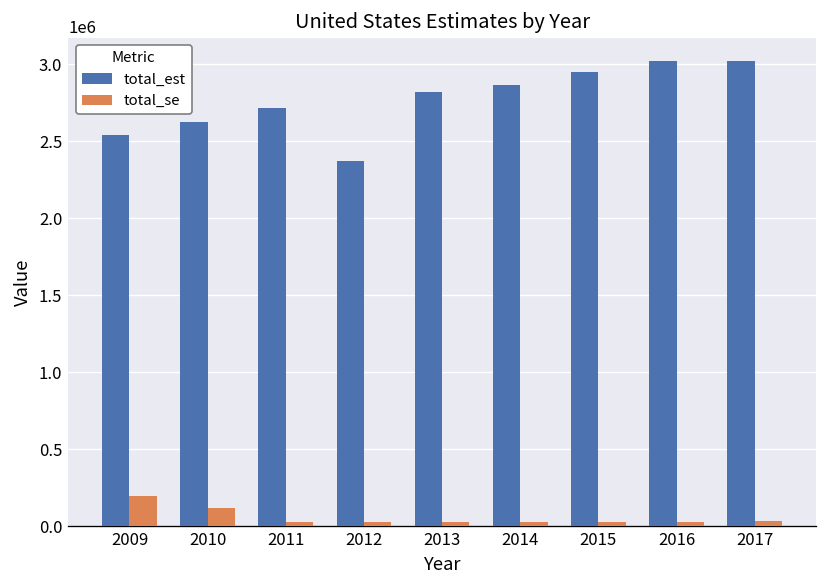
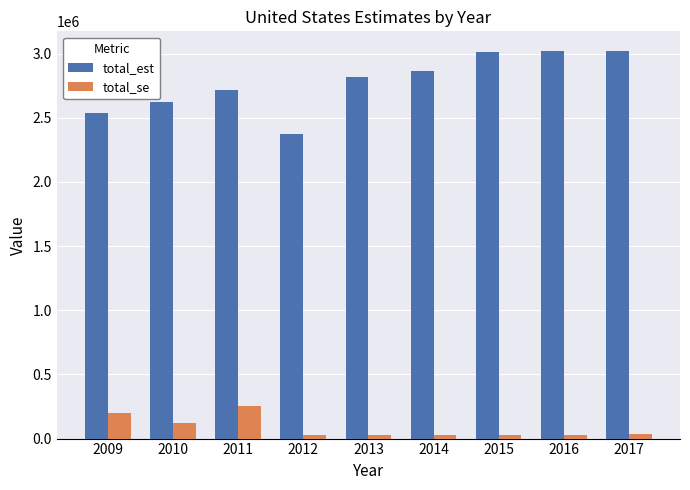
total_se, 2011: 30000 -> 260000
total_est, 2015: 2950000 -> 3010000
